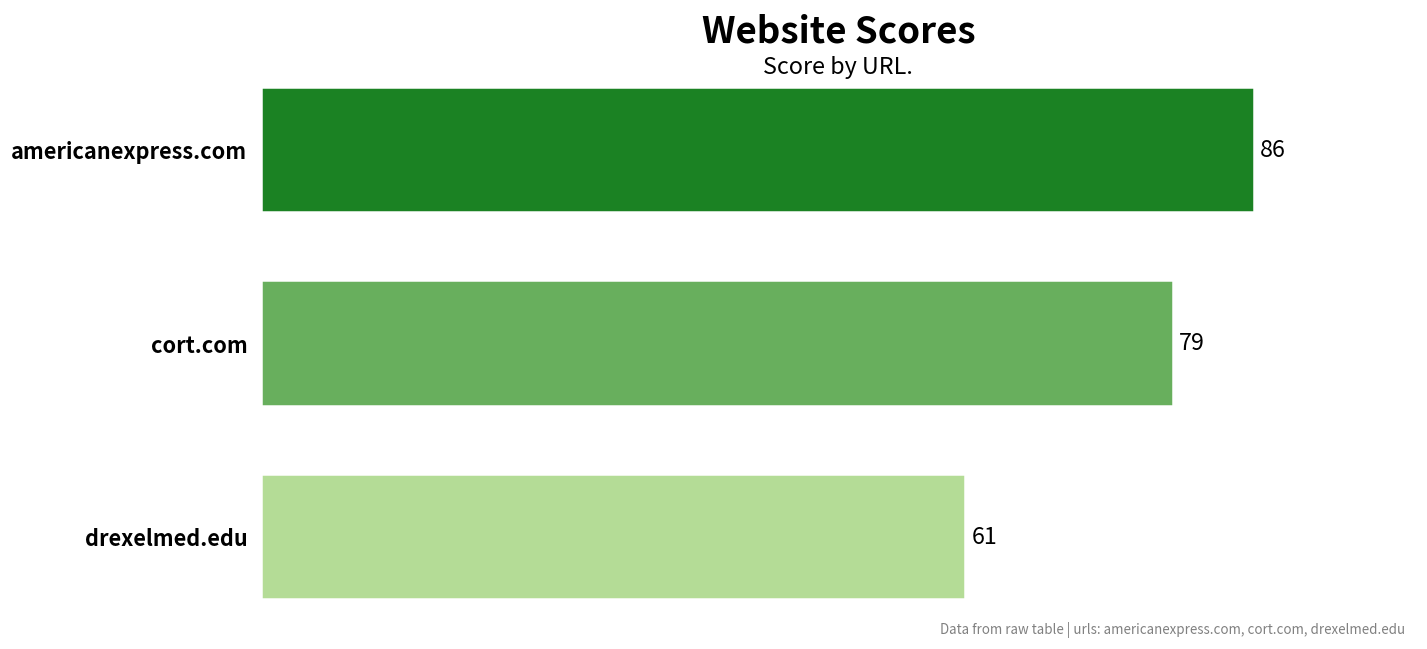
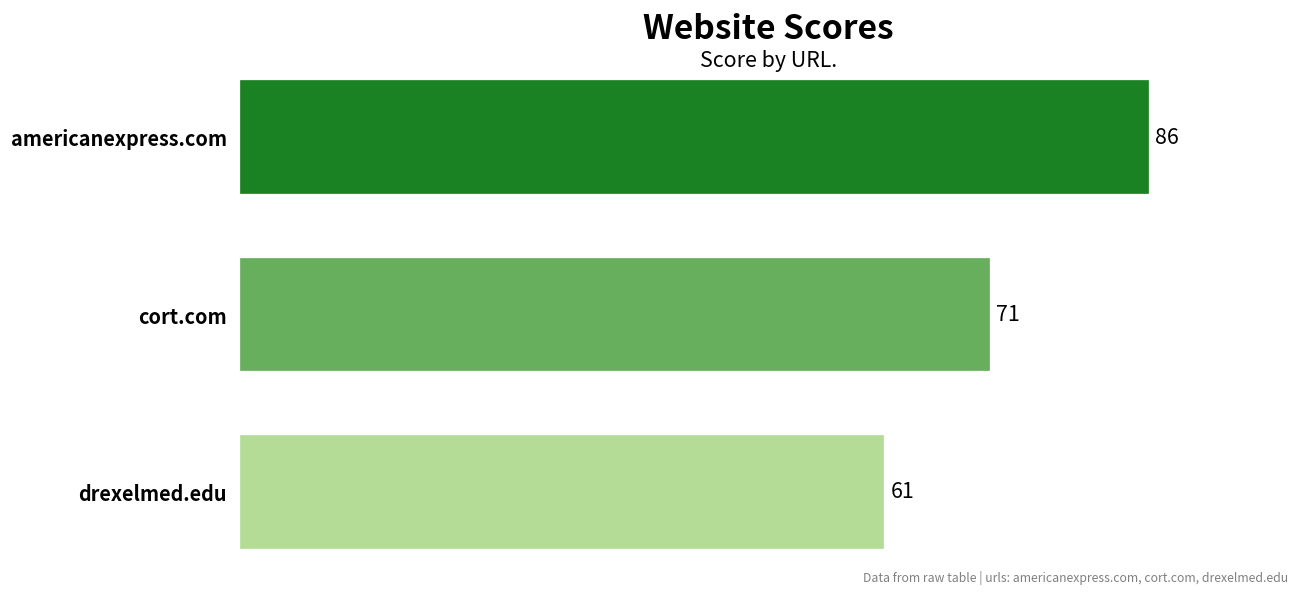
cort.com: 79 -> 71
